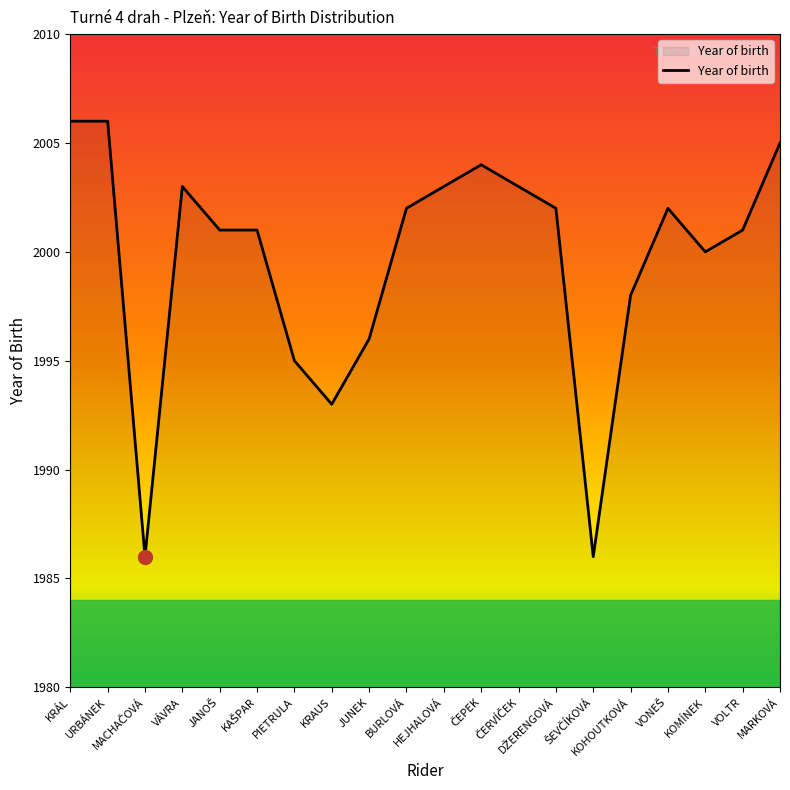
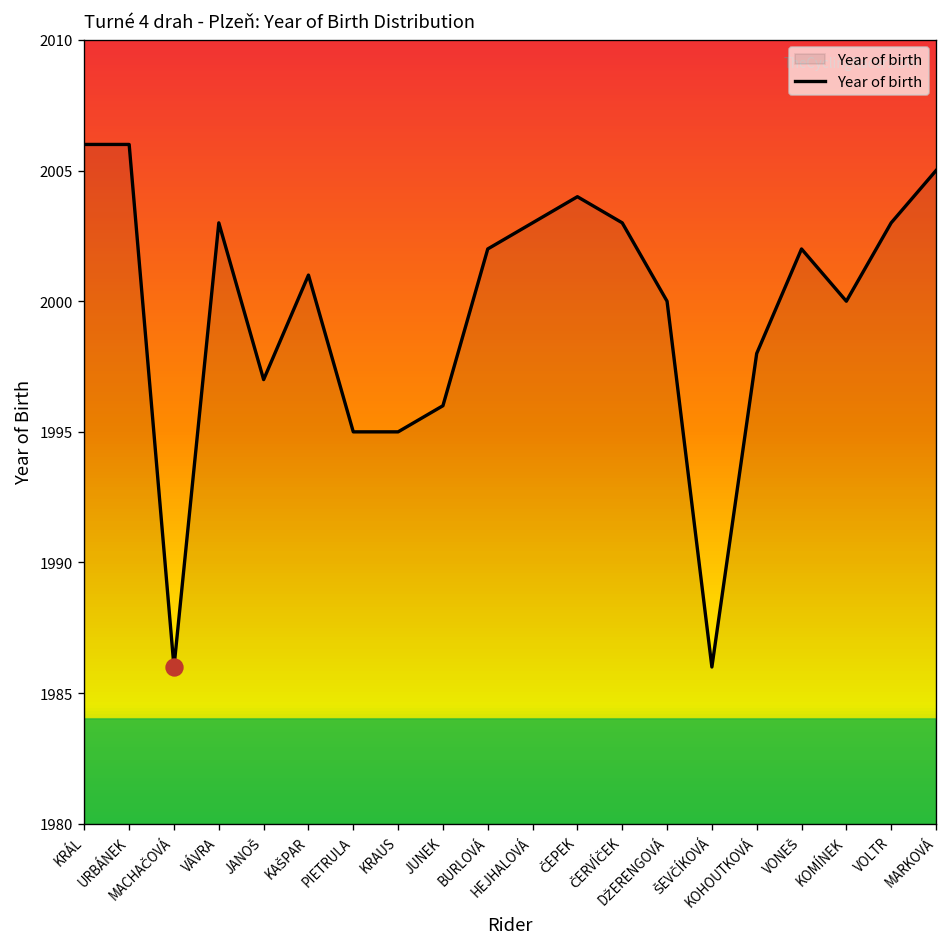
Year of birth, JANOŠ: 2001 -> 1997
Year of birth, KRAUS: 1993 -> 1995
Year of birth, DŽERENGOVÁ: 2002 -> 2000
Year of birth, VOLTR: 2001 -> 2003
